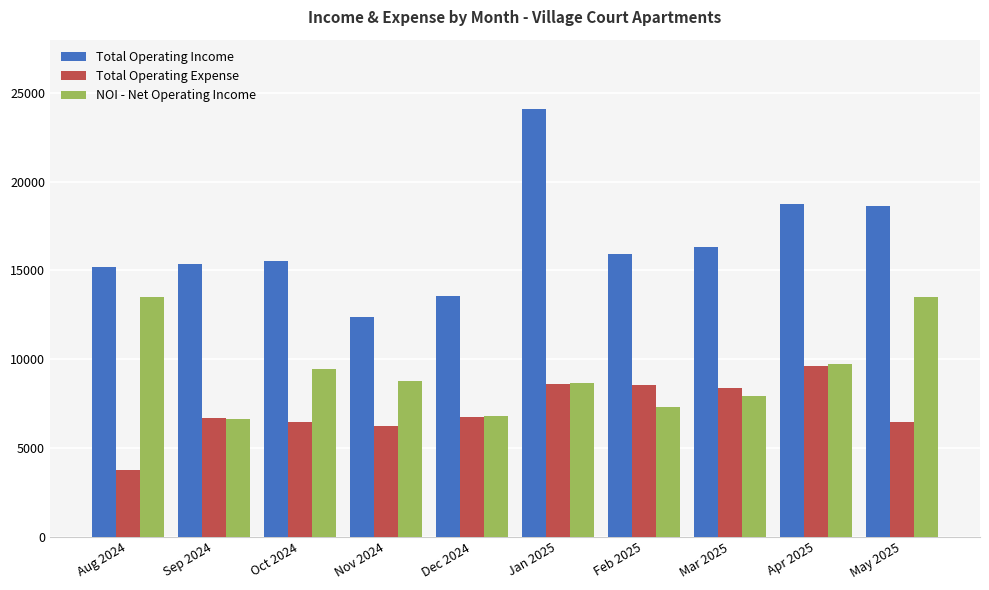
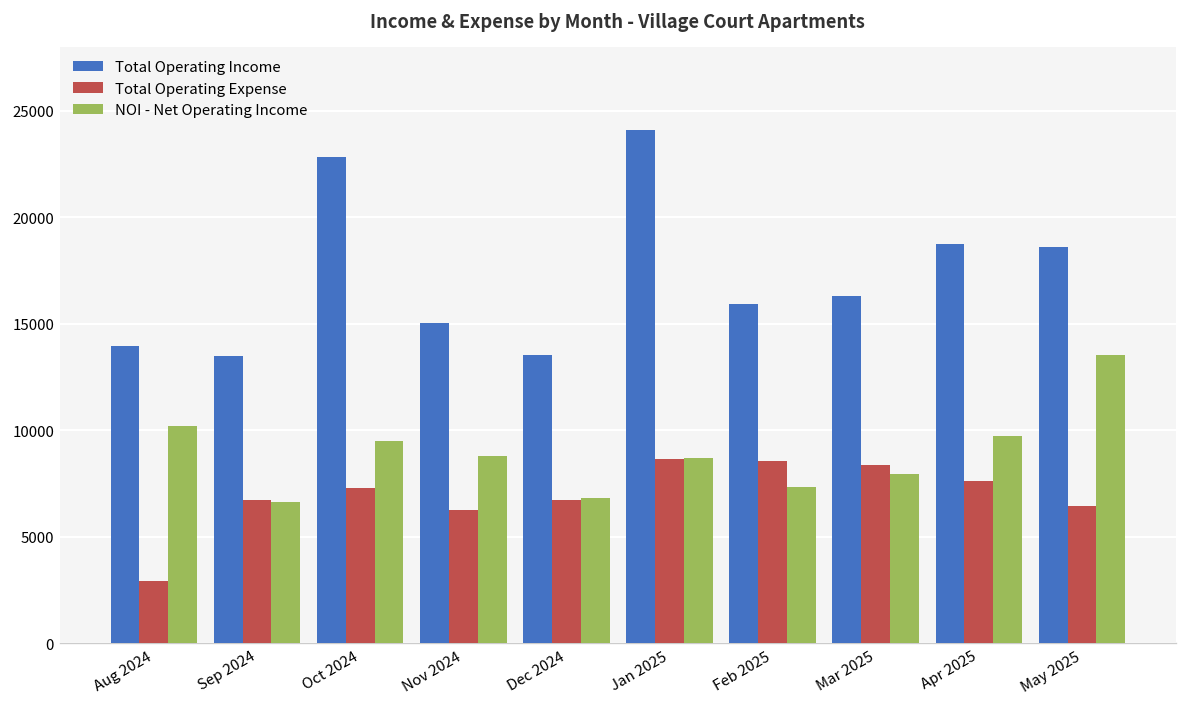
Total Operating Income, Aug 2024: 15200 -> 13900
Total Operating Expense, Aug 2024: 3800 -> 2900
NOI - Net Operating Income, Aug 2024: 13500 -> 10200
Total Operating Income, Sep 2024: 15400 -> 13500
Total Operating Income, Oct 2024: 15500 -> 22800
Total Operating Expense, Oct 2024: 6400 -> 7300
Total Operating Income, Nov 2024: 12400 -> 15000
Total Operating Expense, Apr 2025: 9600 -> 7600
